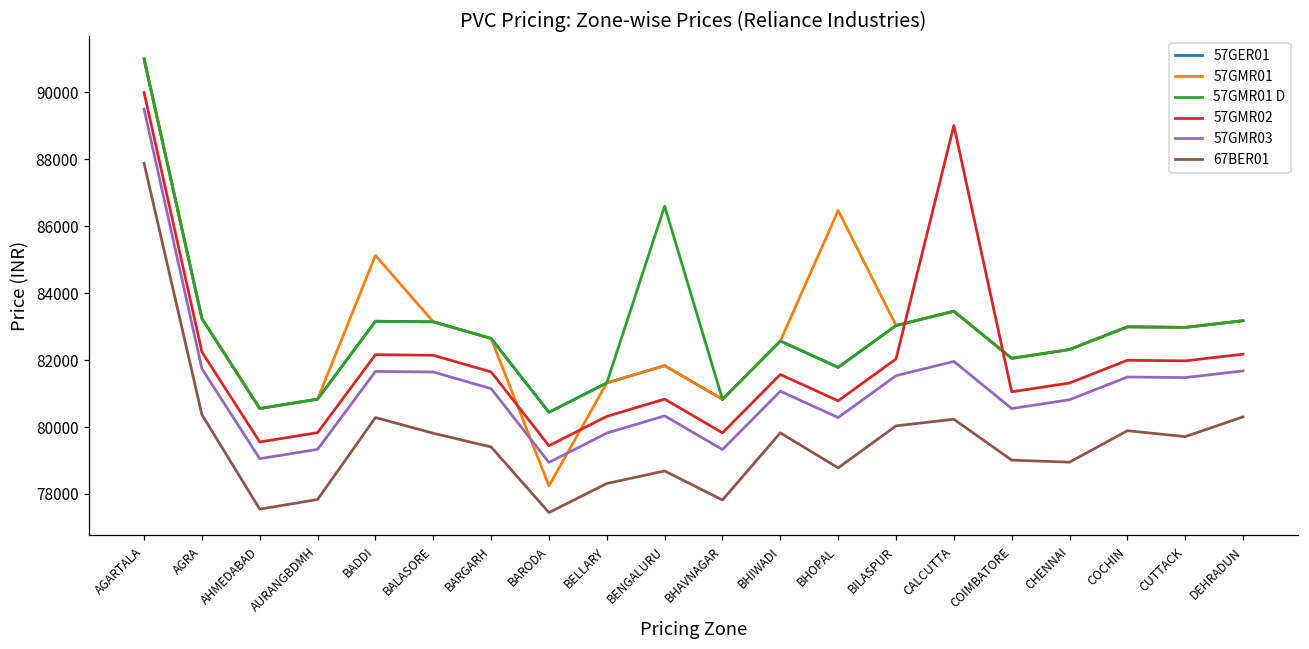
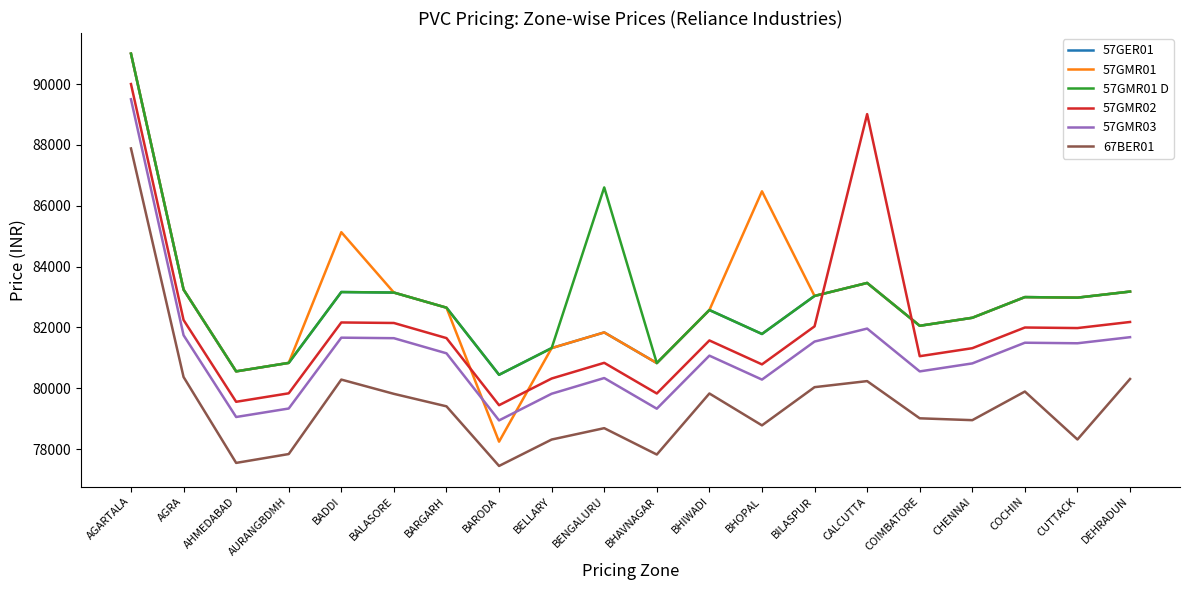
67BER01, CUTTACK: 79700 -> 78300
